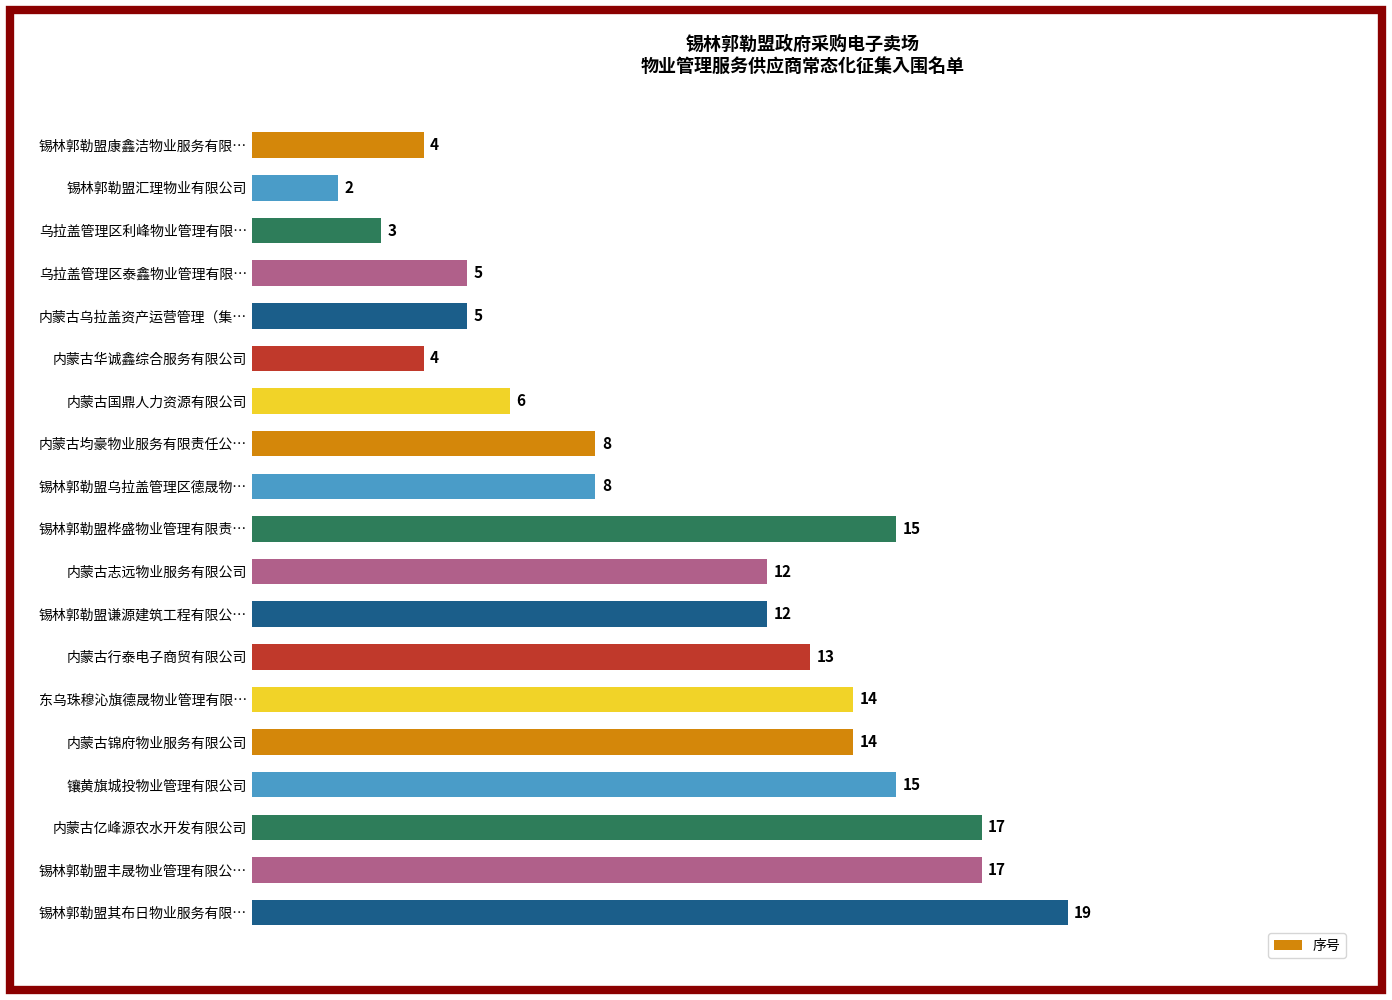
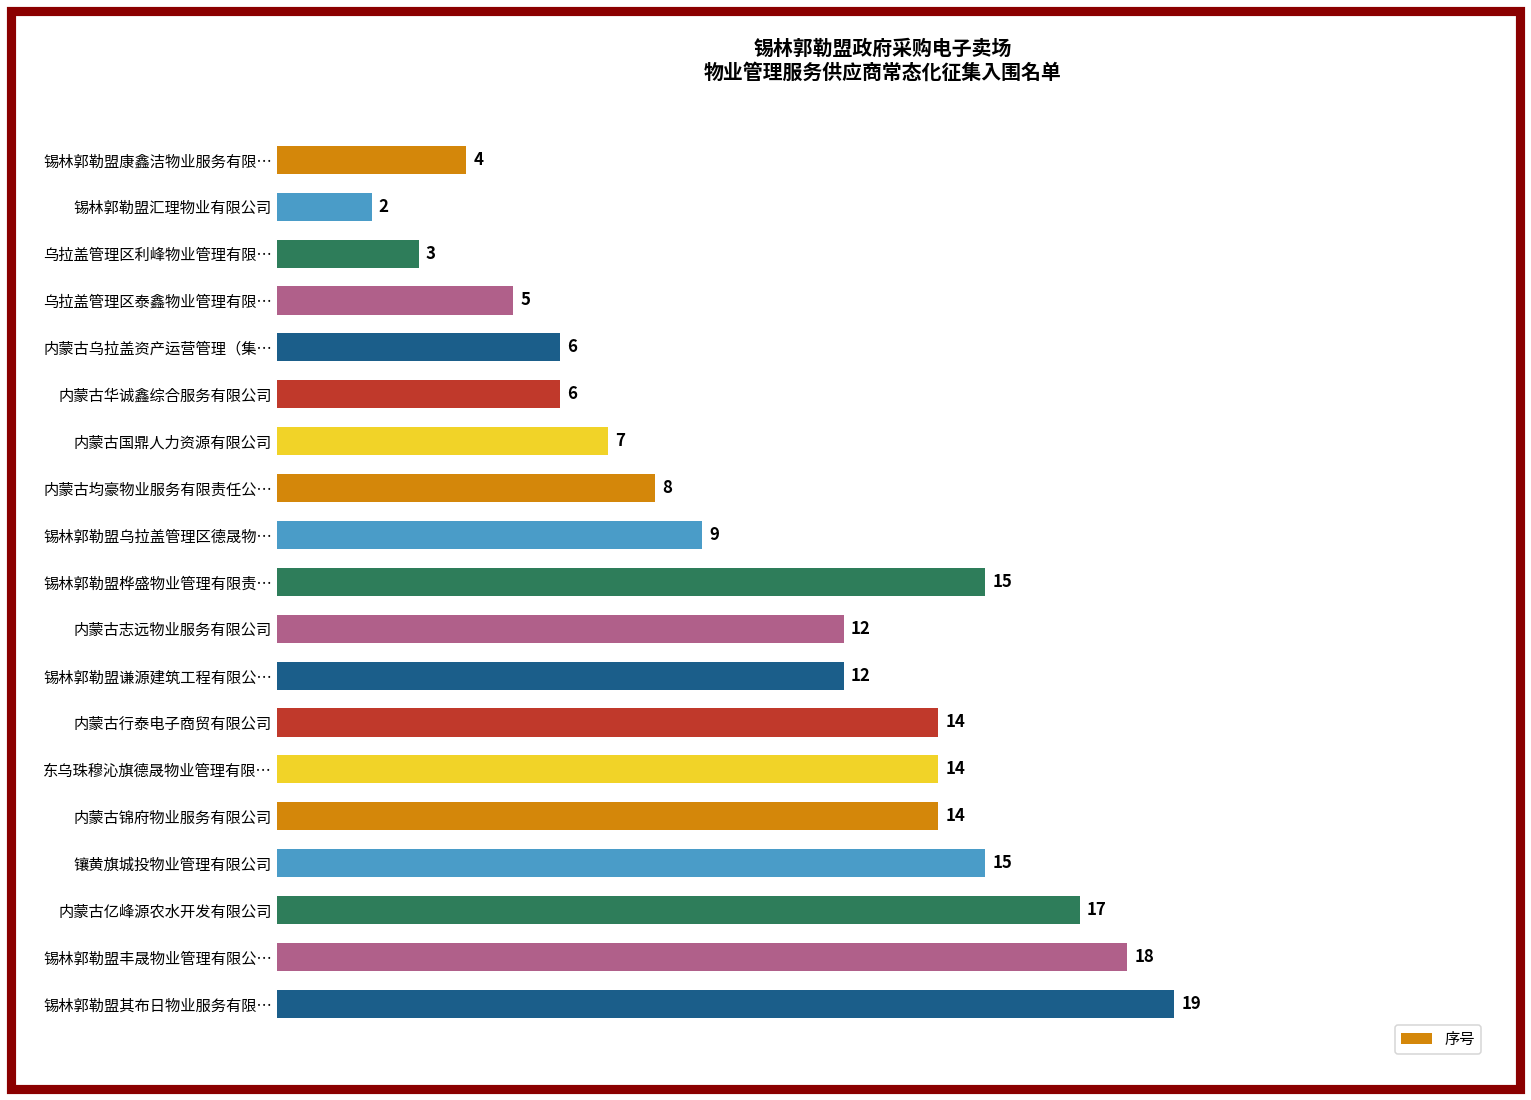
内蒙古乌拉盖资产运营管理（集…: 5 -> 6
内蒙古华诚鑫综合服务有限公司: 4 -> 6
内蒙古国鼎人力资源有限公司: 6 -> 7
锡林郭勒盟乌拉盖管理区德晟物…: 8 -> 9
内蒙古行泰电子商贸有限公司: 13 -> 14
锡林郭勒盟丰晟物业管理有限公…: 17 -> 18
